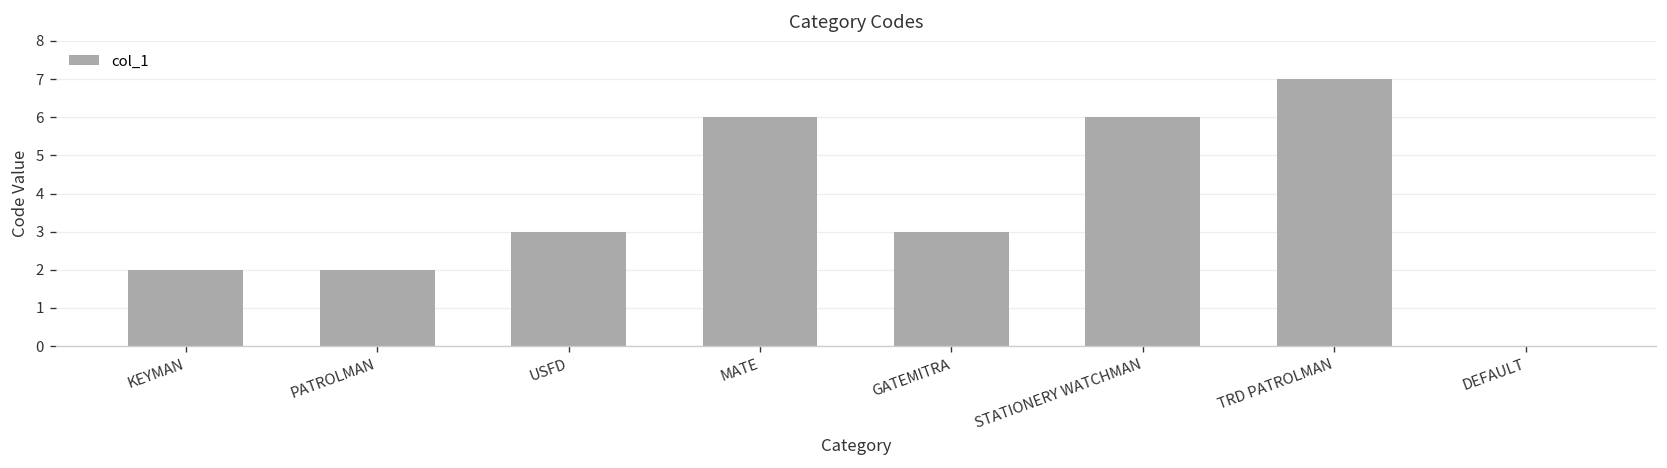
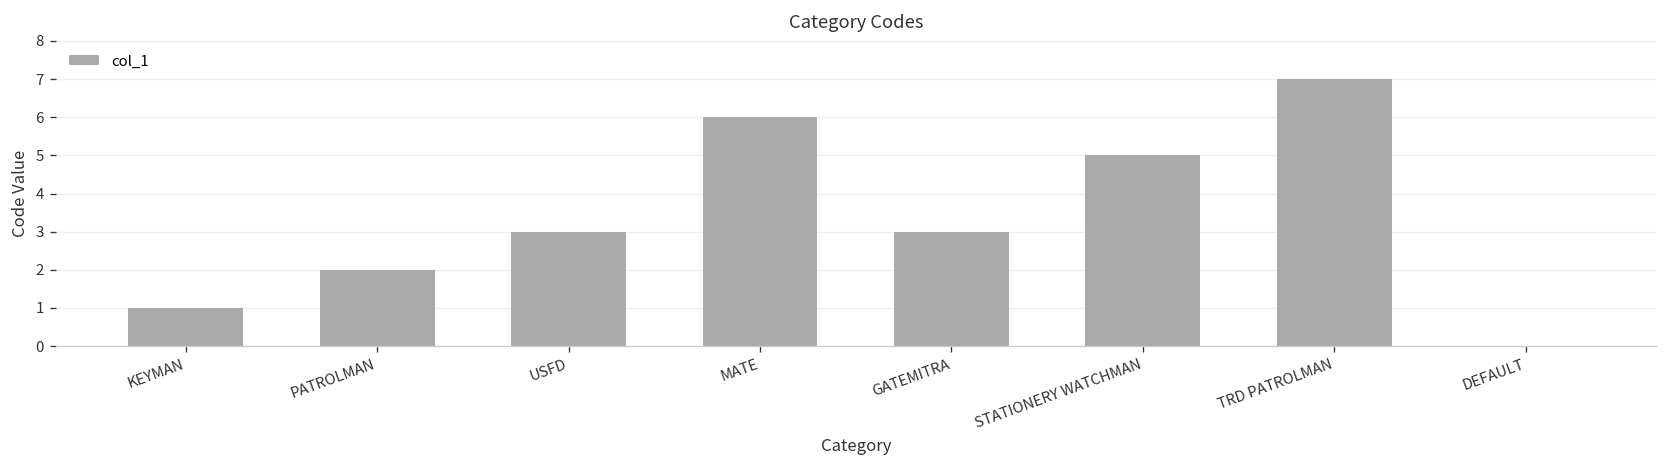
KEYMAN: 2 -> 1
STATIONERY WATCHMAN: 6 -> 5
